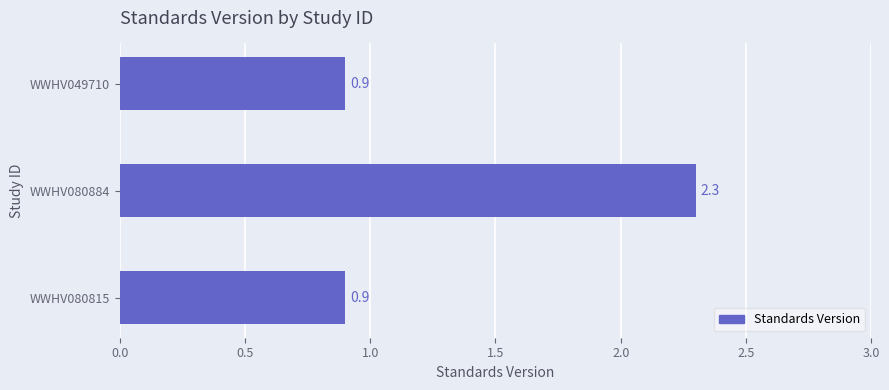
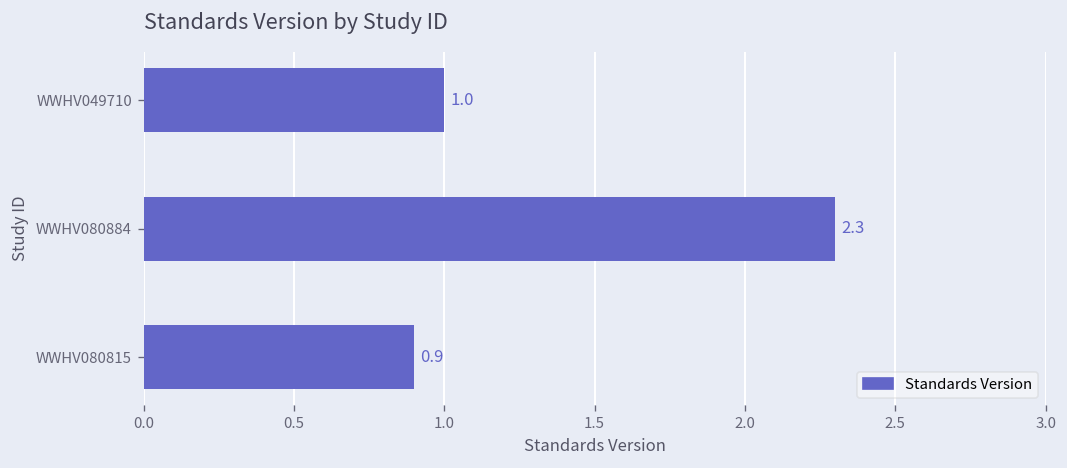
WWHV049710: 0.9 -> 1.0
